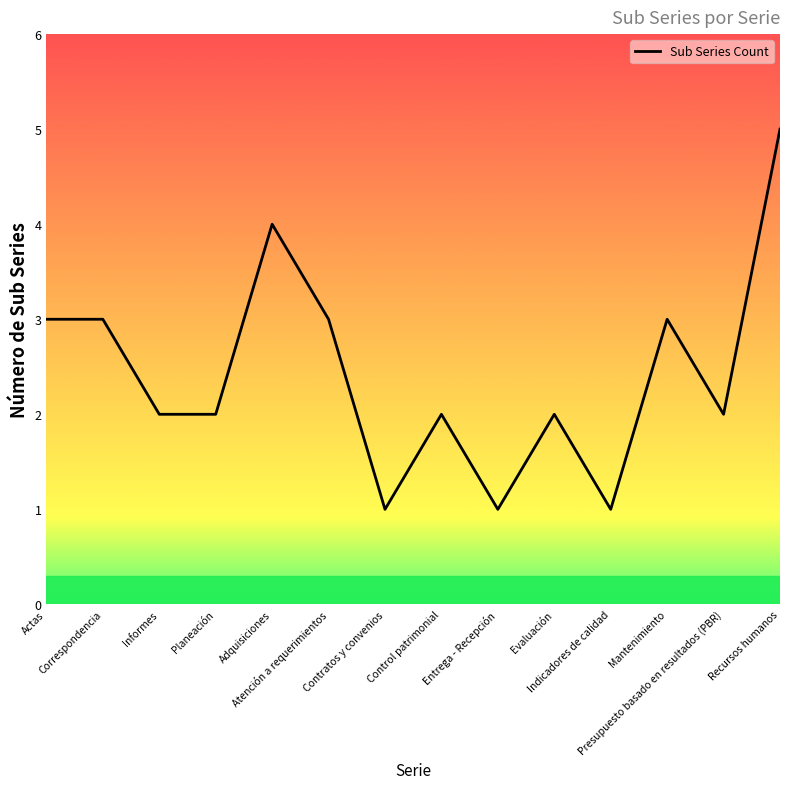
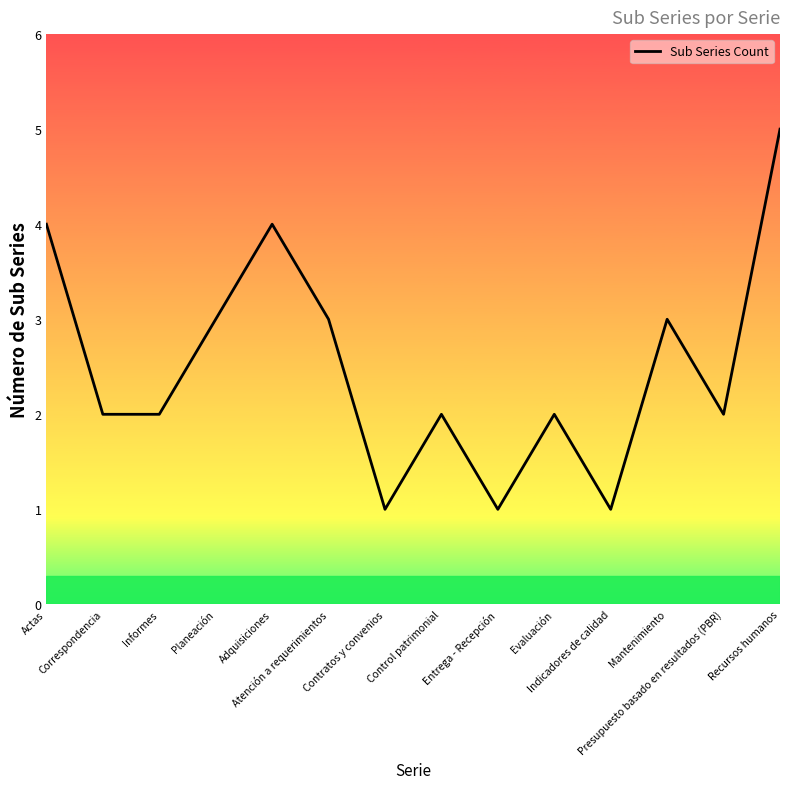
Actas: 3 -> 4
Correspondencia: 3 -> 2
Planeación: 2 -> 3
